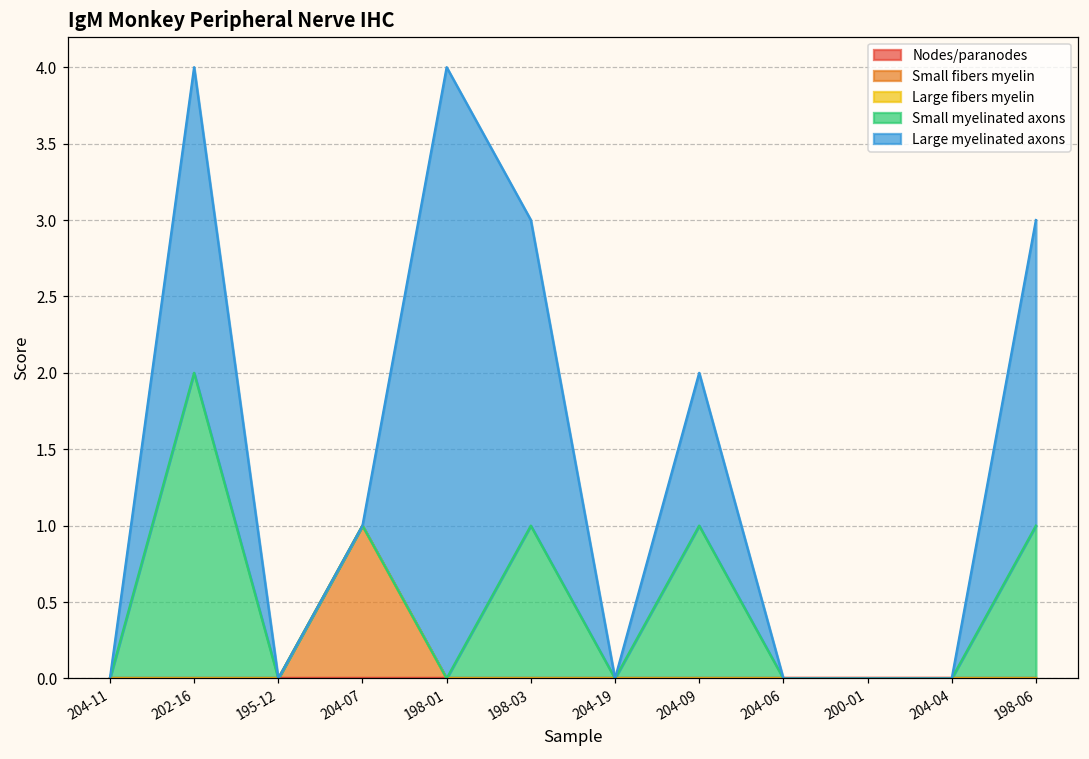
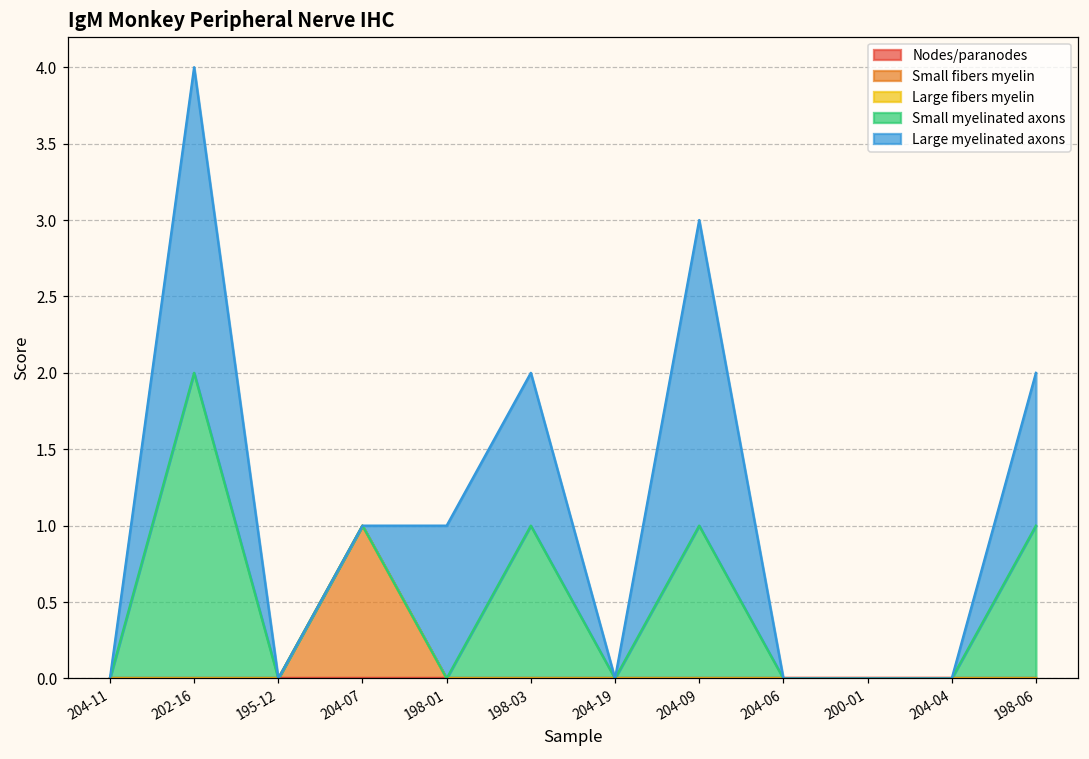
Large myelinated axons, 198-01: 4 -> 1
Large myelinated axons, 198-03: 2 -> 1
Large myelinated axons, 204-09: 1 -> 2
Large myelinated axons, 198-06: 2 -> 1
